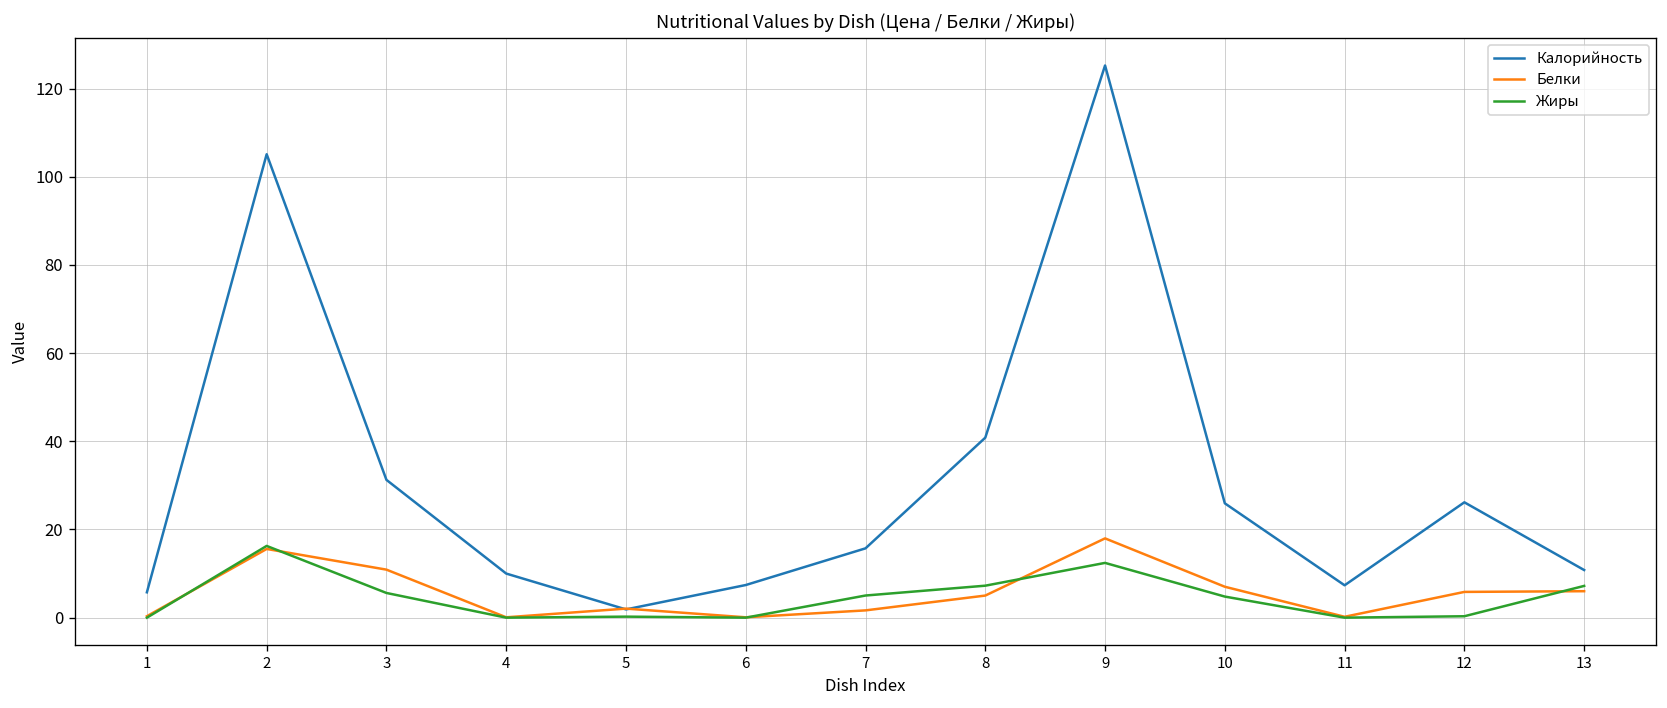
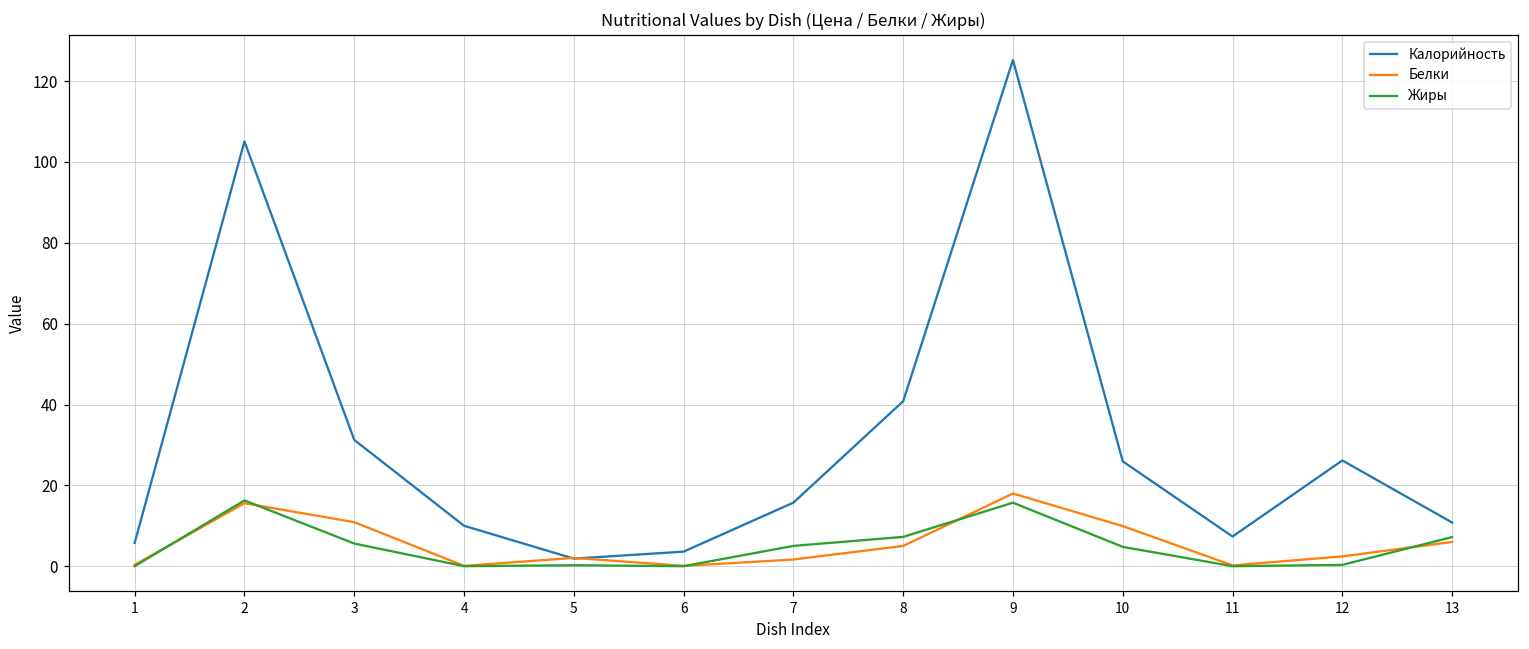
Калорийность, 6: 7 -> 4
Жиры, 9: 12 -> 16
Белки, 10: 7 -> 10
Белки, 12: 6 -> 2
